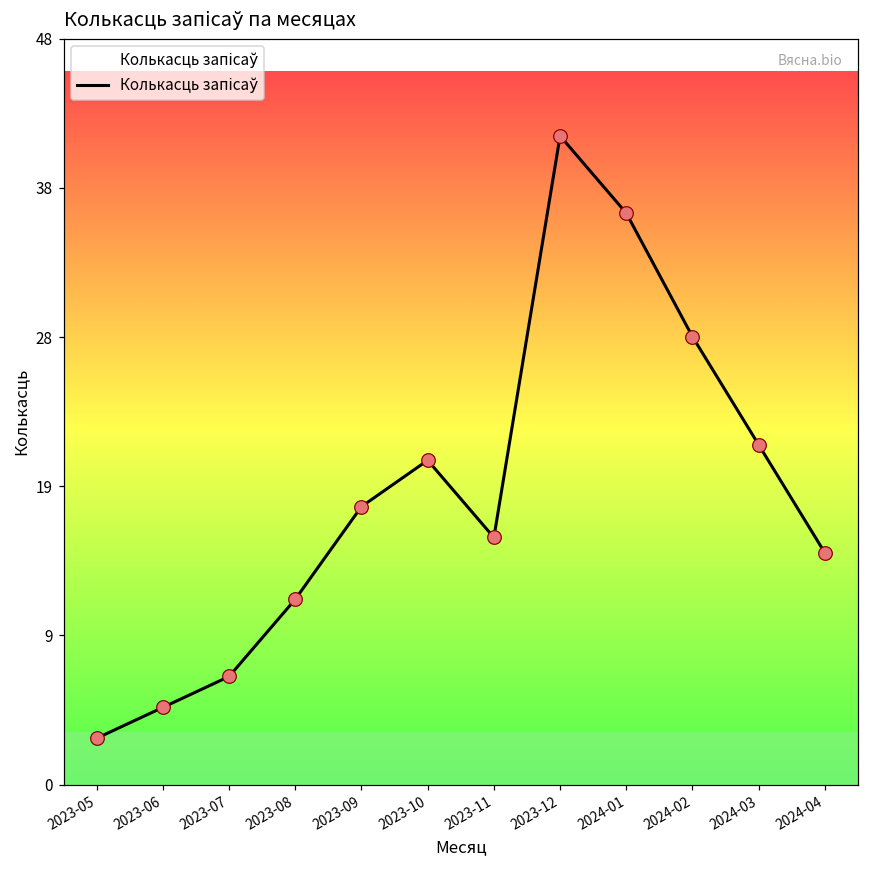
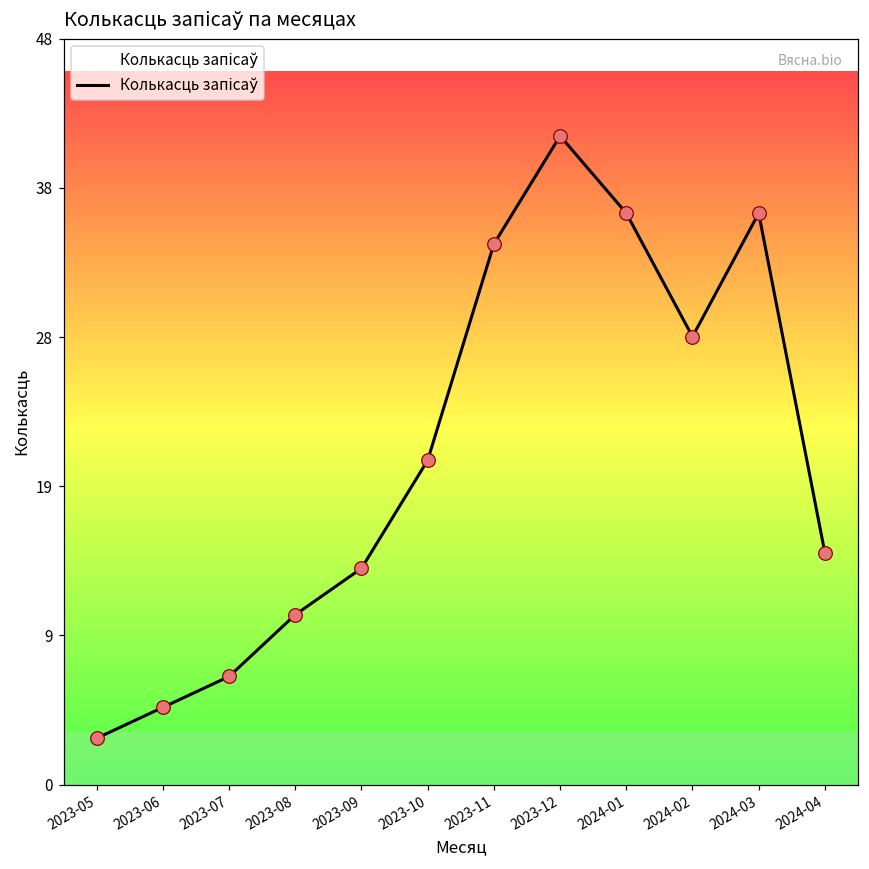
2023-08: 12 -> 11
2023-09: 18 -> 14
2023-11: 16 -> 35
2024-03: 22 -> 37
